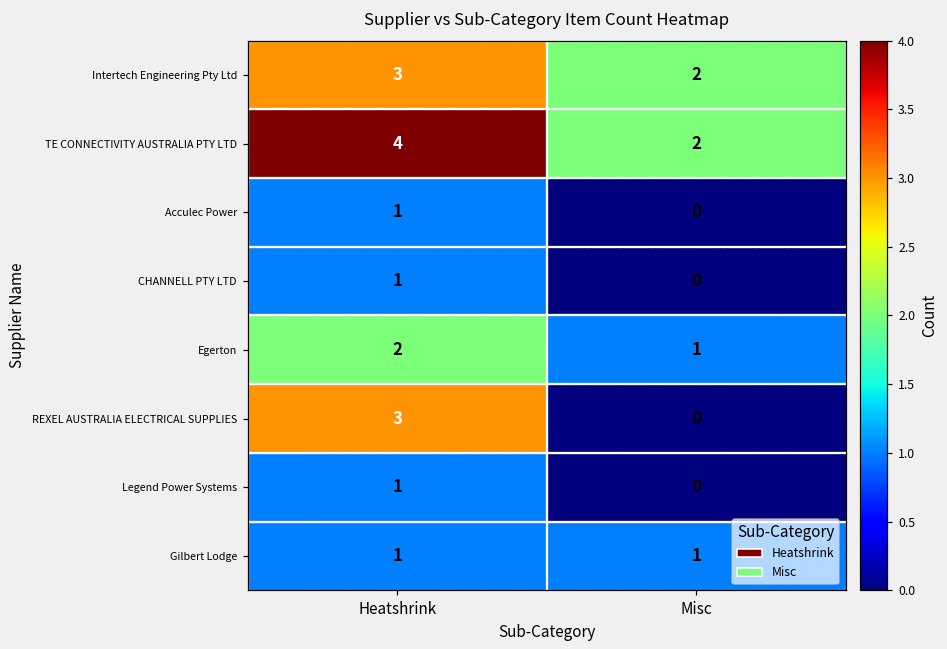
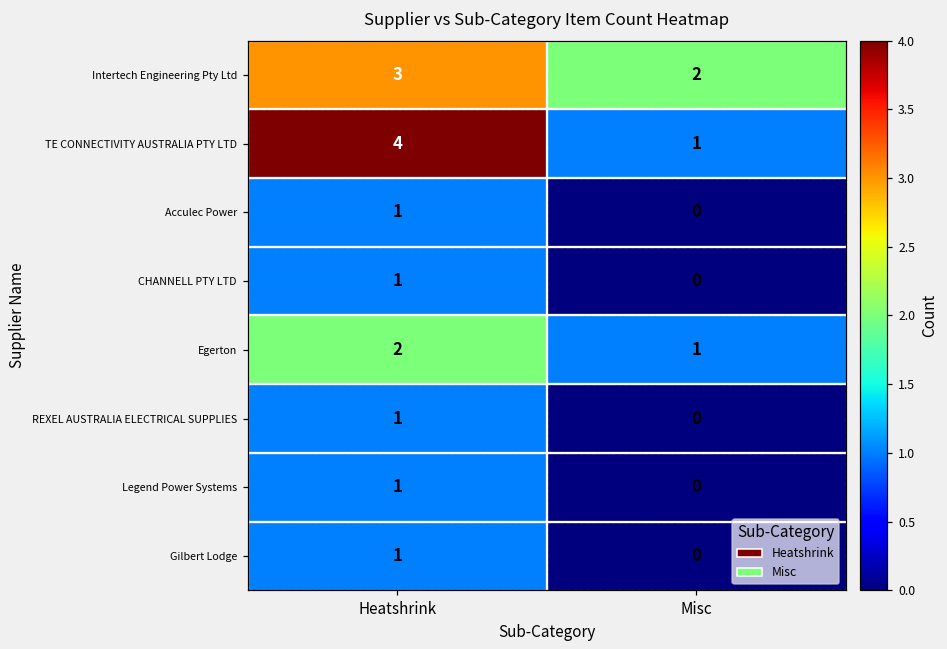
TE CONNECTIVITY AUSTRALIA PTY LTD, Misc: 2 -> 1
REXEL AUSTRALIA ELECTRICAL SUPPLIES, Heatshrink: 3 -> 1
Gilbert Lodge, Misc: 1 -> 0
